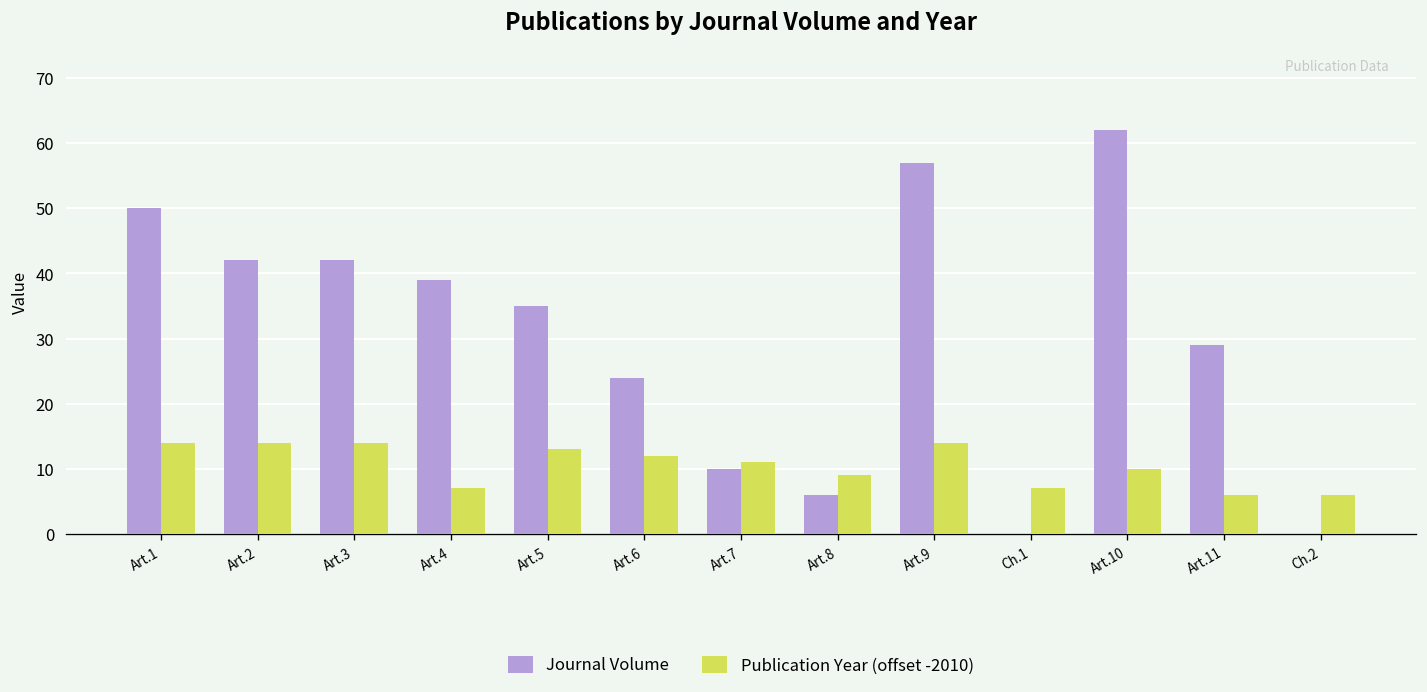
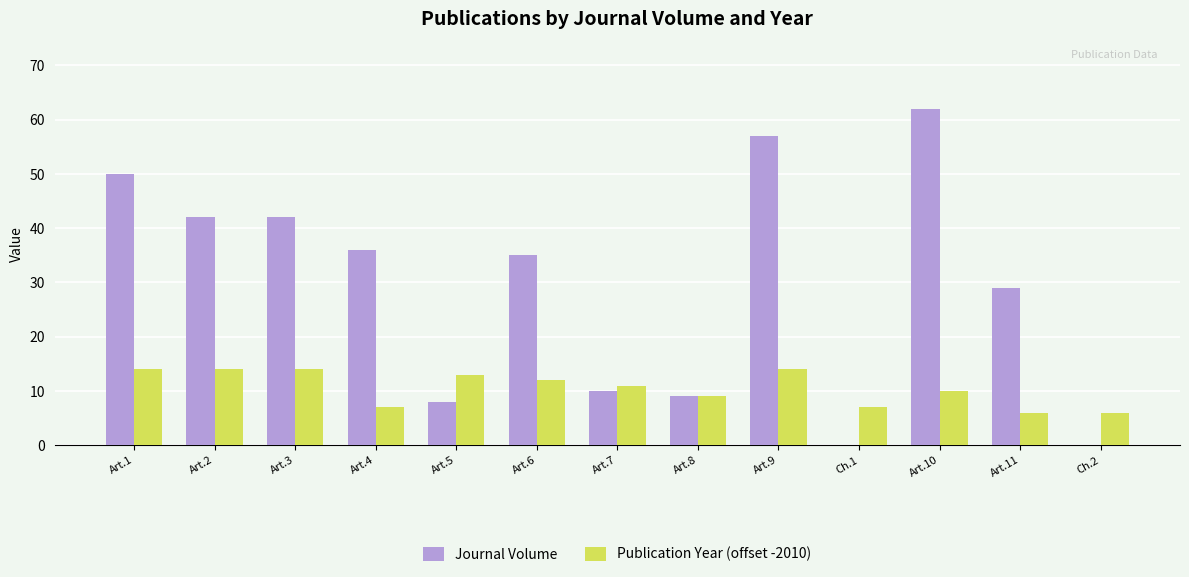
Journal Volume, Art.4: 39 -> 36
Journal Volume, Art.5: 35 -> 8
Journal Volume, Art.6: 24 -> 35
Journal Volume, Art.8: 6 -> 9
